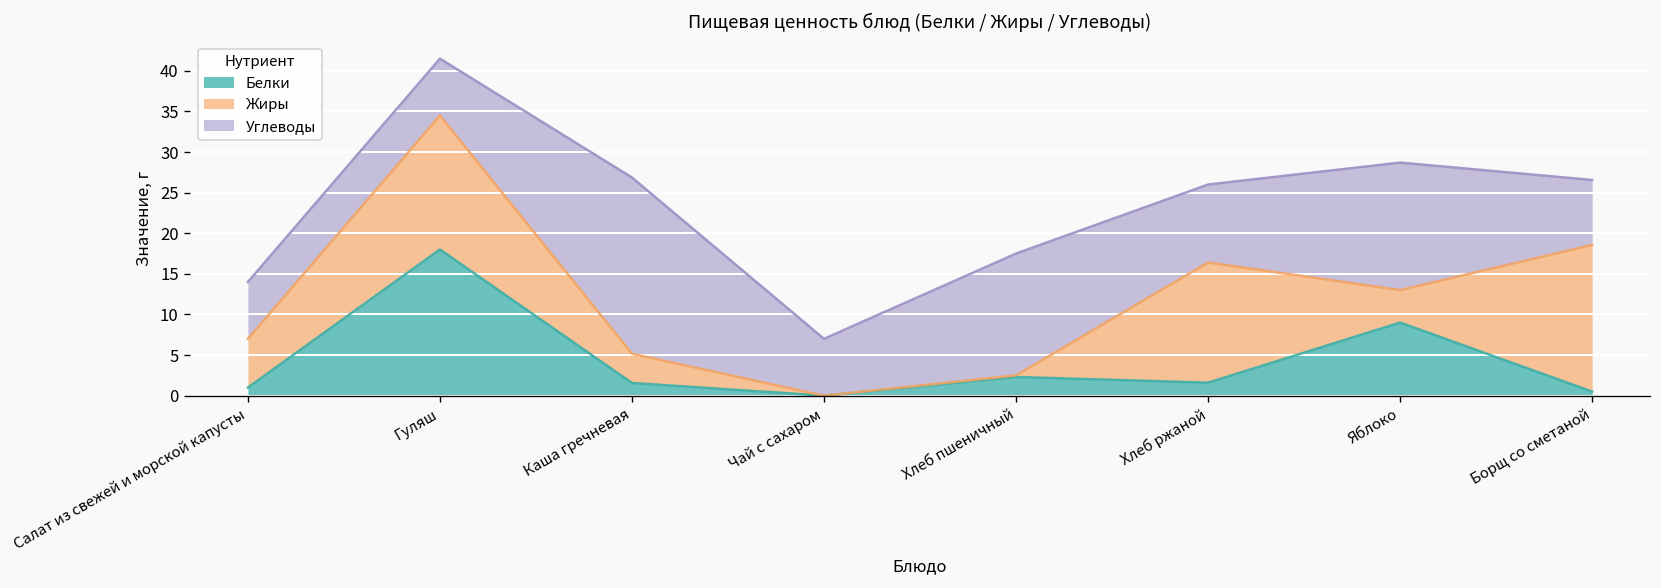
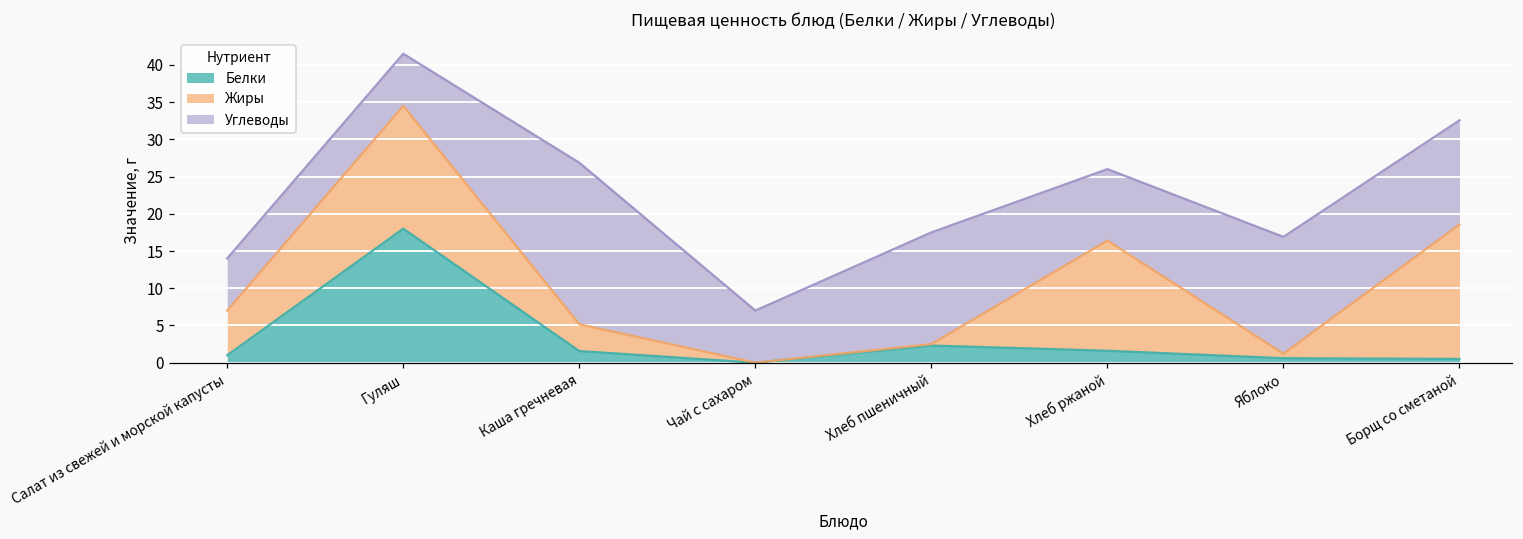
Белки, Яблоко: 9 -> 1
Жиры, Яблоко: 4 -> 1
Углеводы, Борщ со сметаной: 8 -> 14
